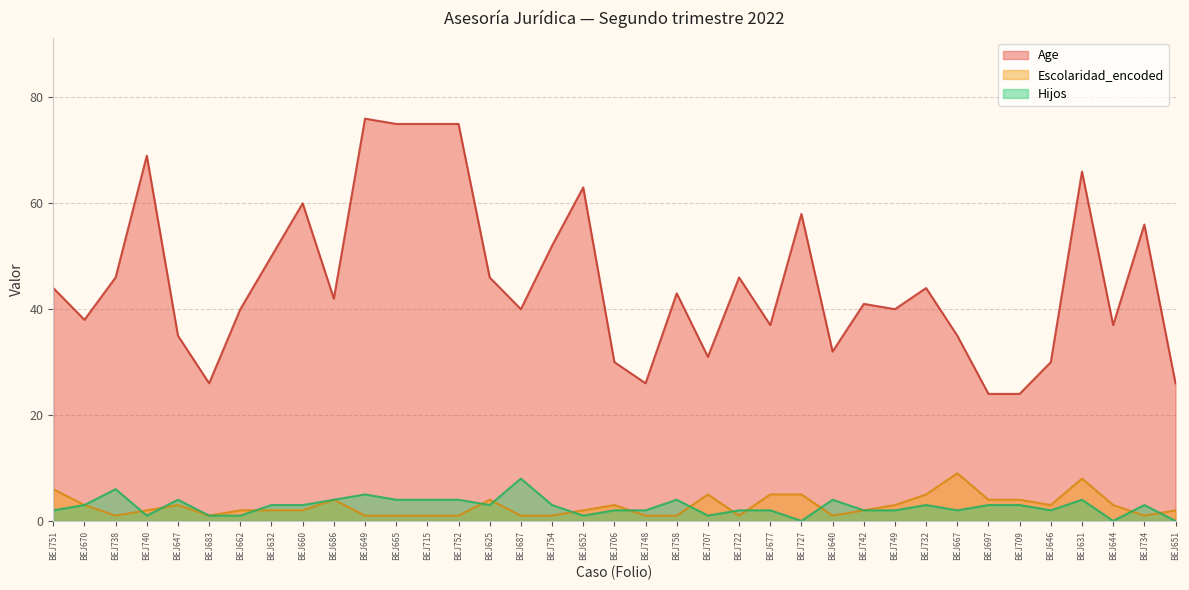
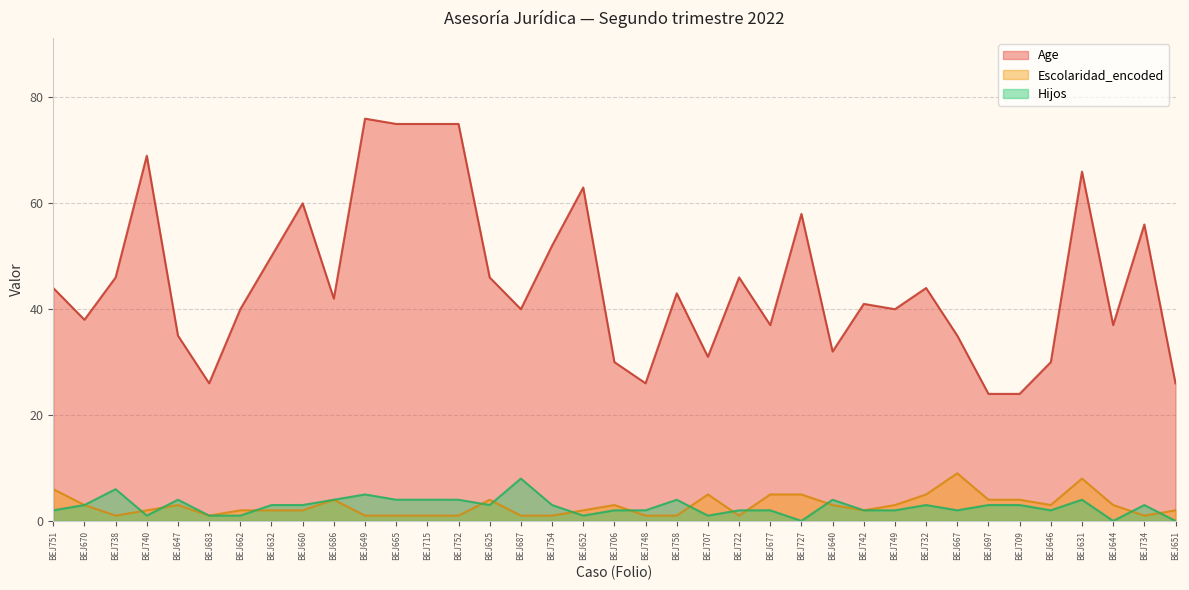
Escolaridad_encoded, BEJ640: 1 -> 3
